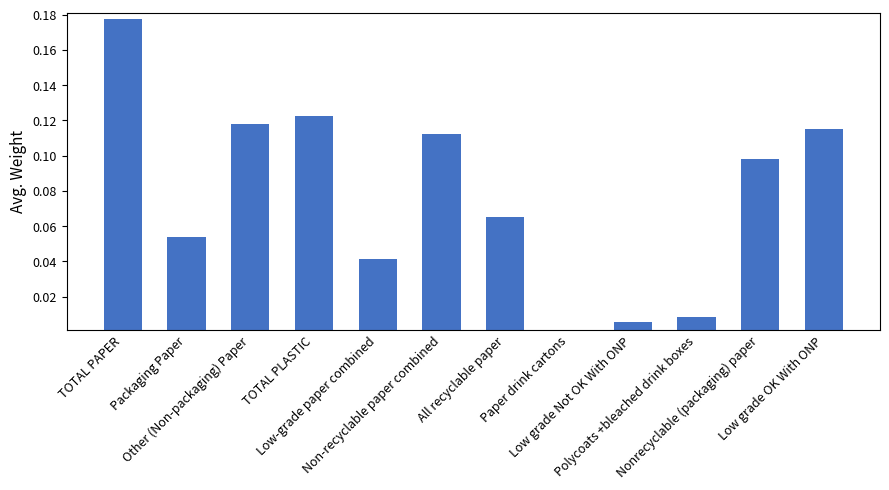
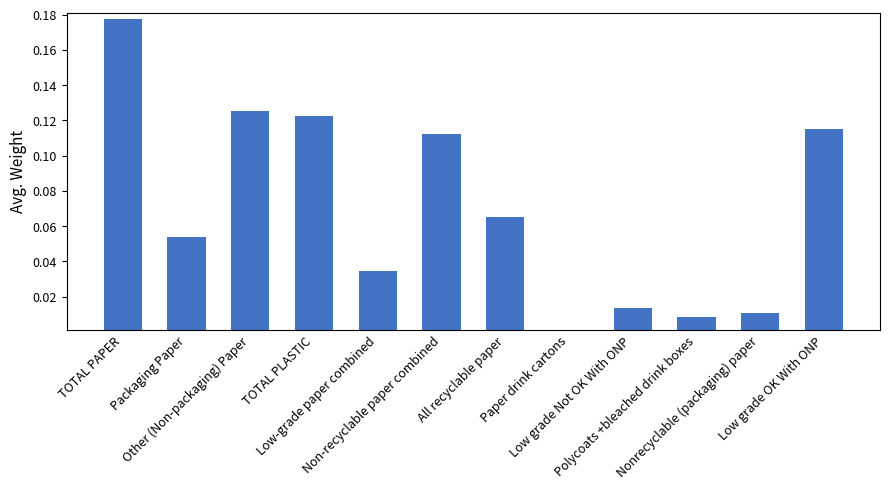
Other (Non-packaging) Paper: 0.118 -> 0.126
Low-grade paper combined: 0.041 -> 0.035
Low grade Not OK With ONP: 0.006 -> 0.013
Nonrecyclable (packaging) paper: 0.098 -> 0.011
